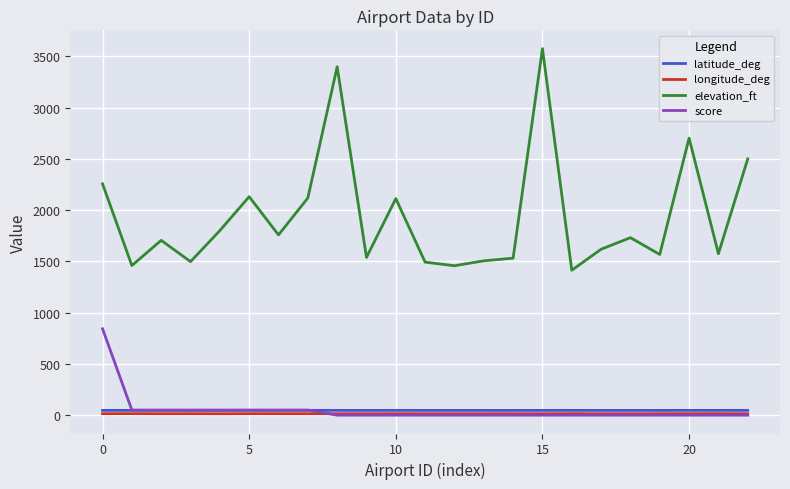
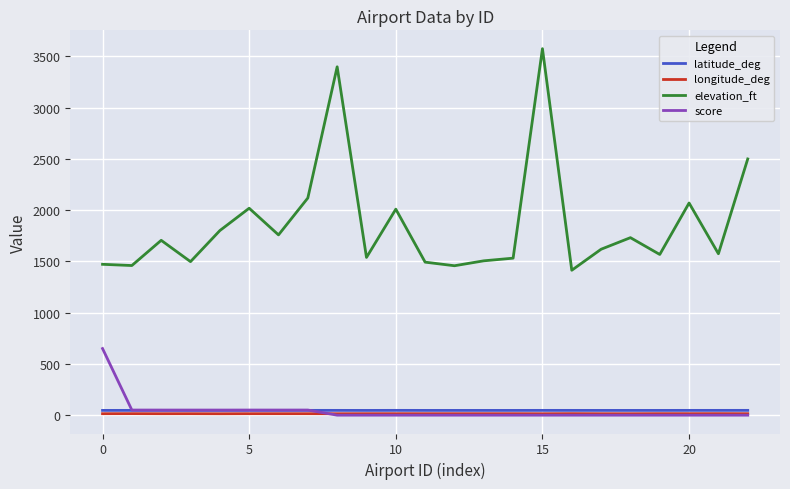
elevation_ft, 0: 2260 -> 1470
score, 0: 840 -> 650
elevation_ft, 5: 2130 -> 2020
elevation_ft, 10: 2110 -> 2010
elevation_ft, 20: 2700 -> 2070
